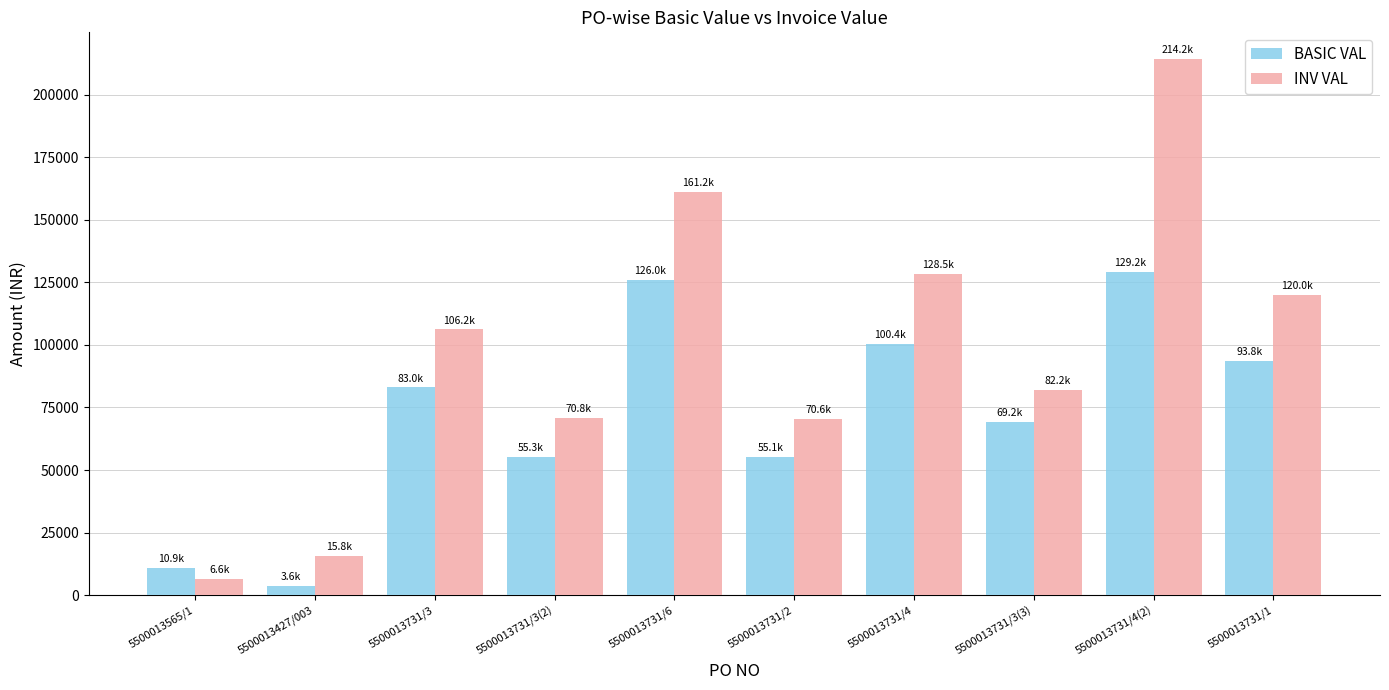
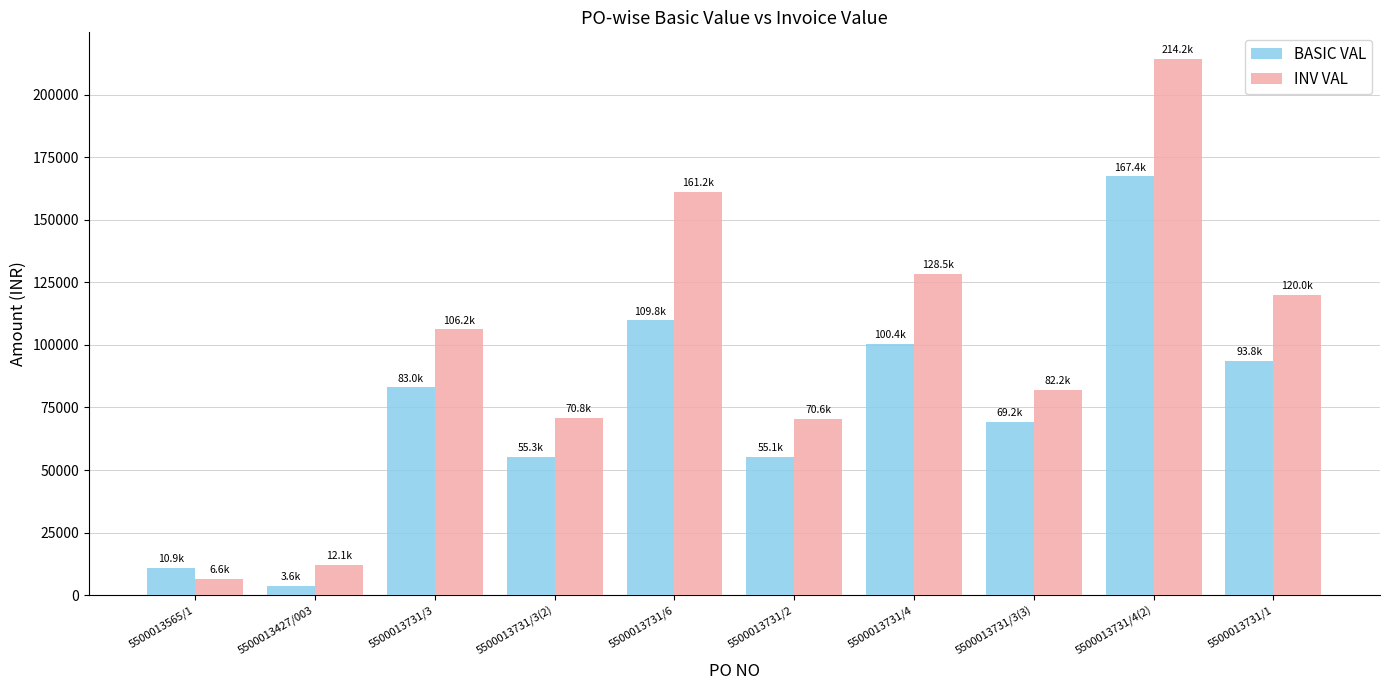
INV VAL, 5500013427/003: 15.8k -> 12.1k
BASIC VAL, 5500013731/6: 126.0k -> 109.8k
BASIC VAL, 5500013731/4(2): 129.2k -> 167.4k
